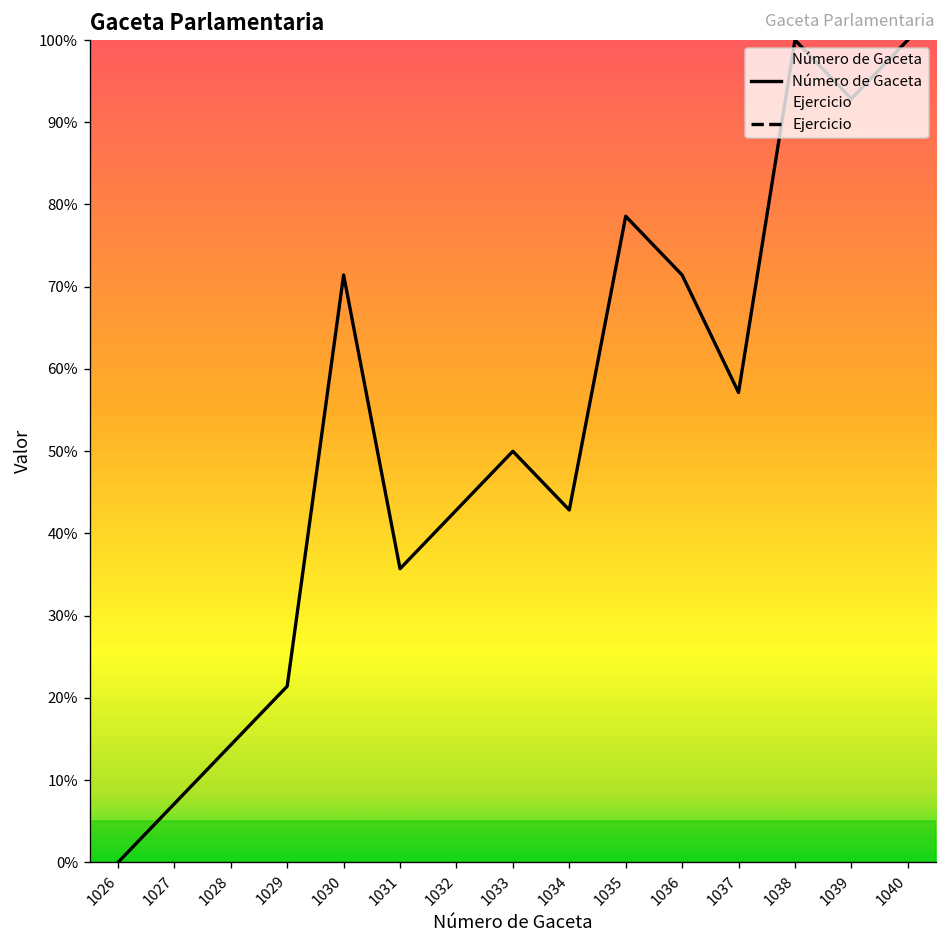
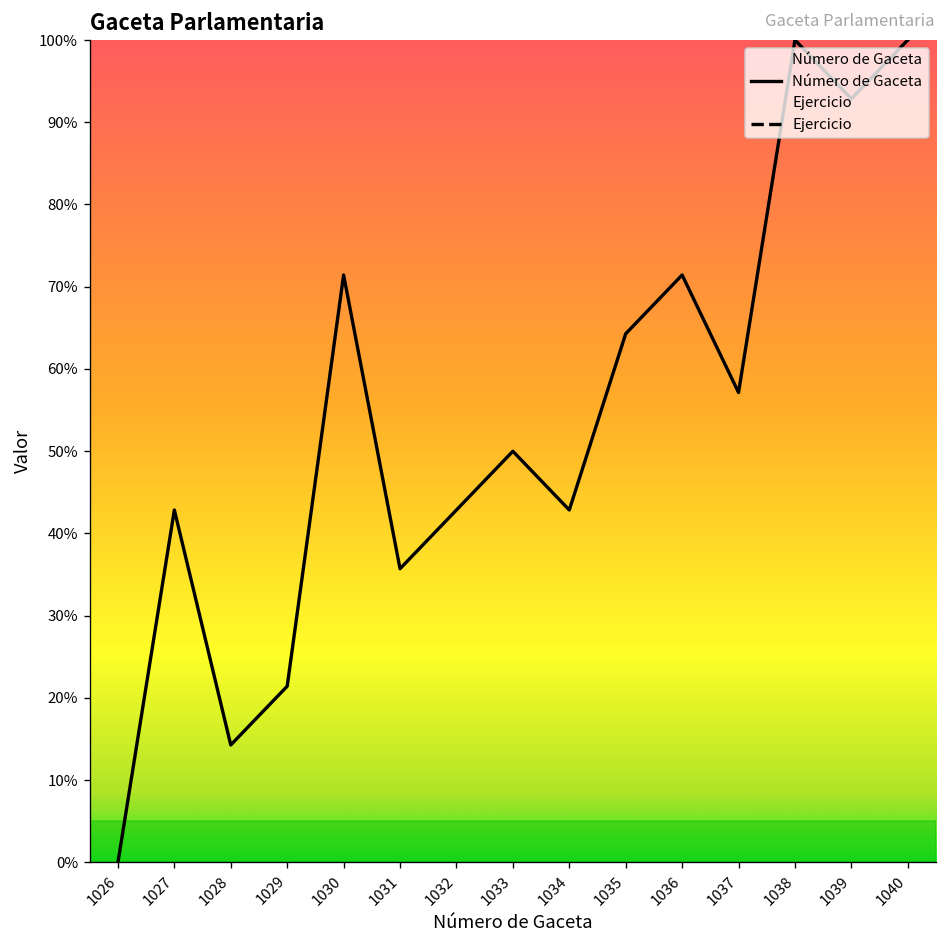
1027: 7% -> 43%
1035: 79% -> 64%
